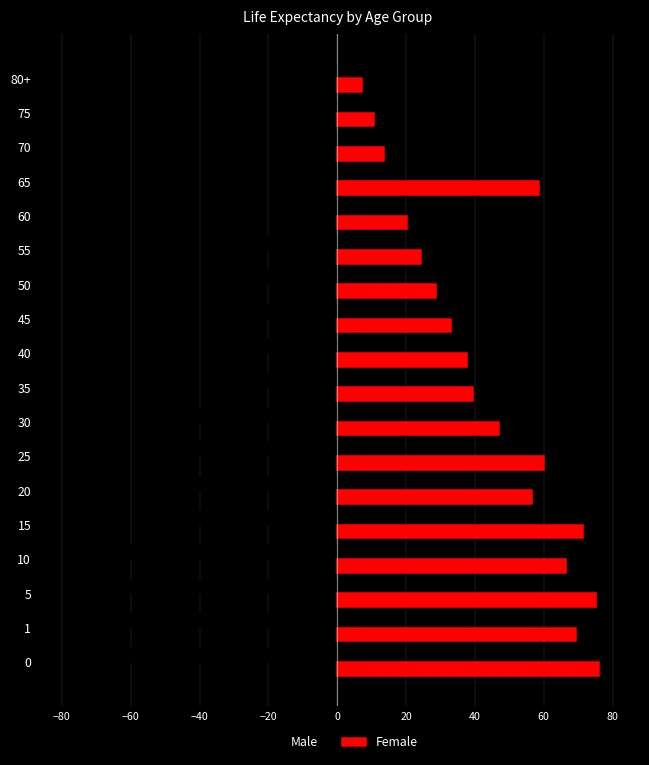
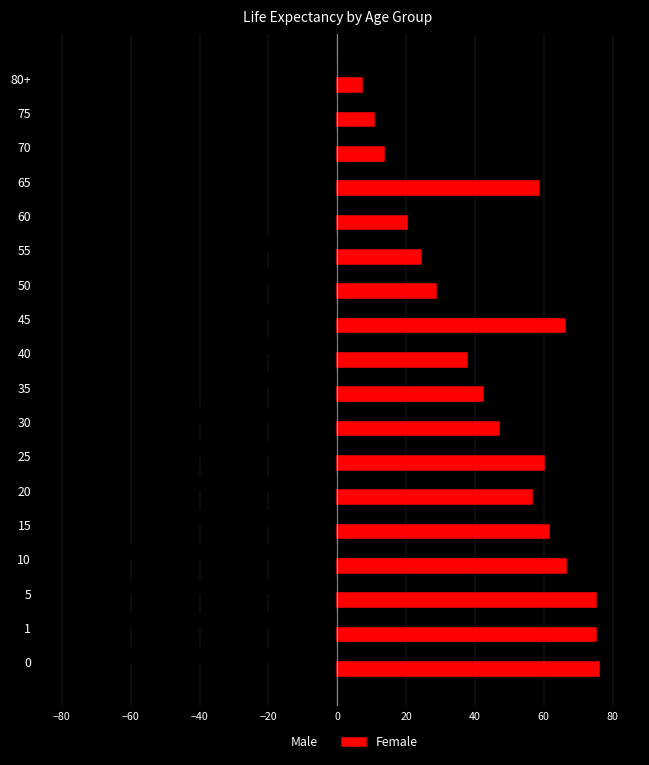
Female, 45: 33 -> 66
Female, 35: 39 -> 42
Female, 15: 71 -> 62
Female, 1: 69 -> 75
